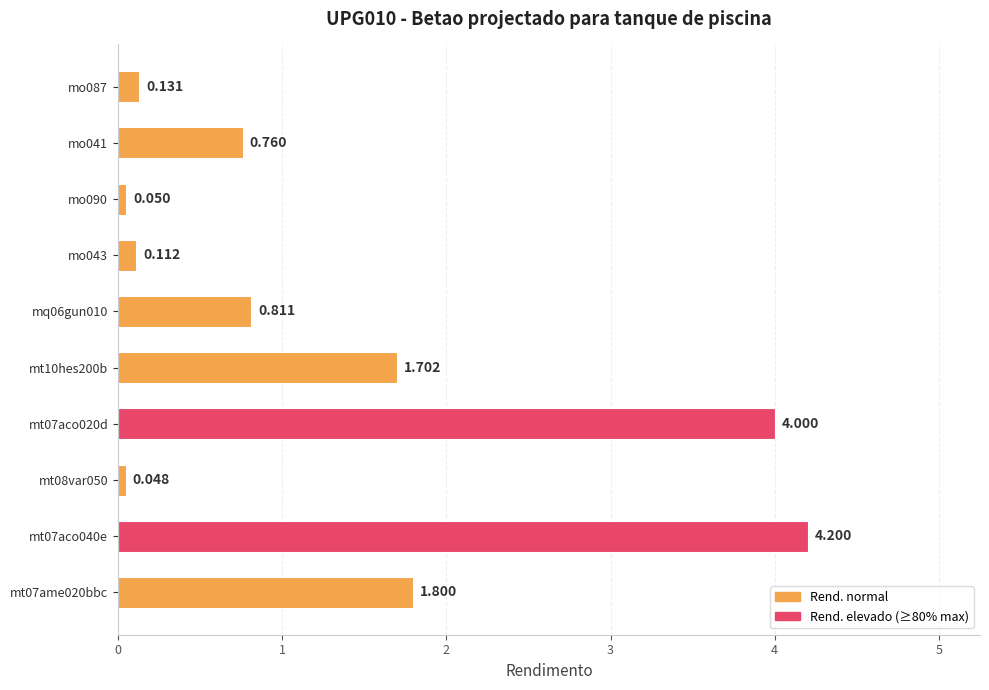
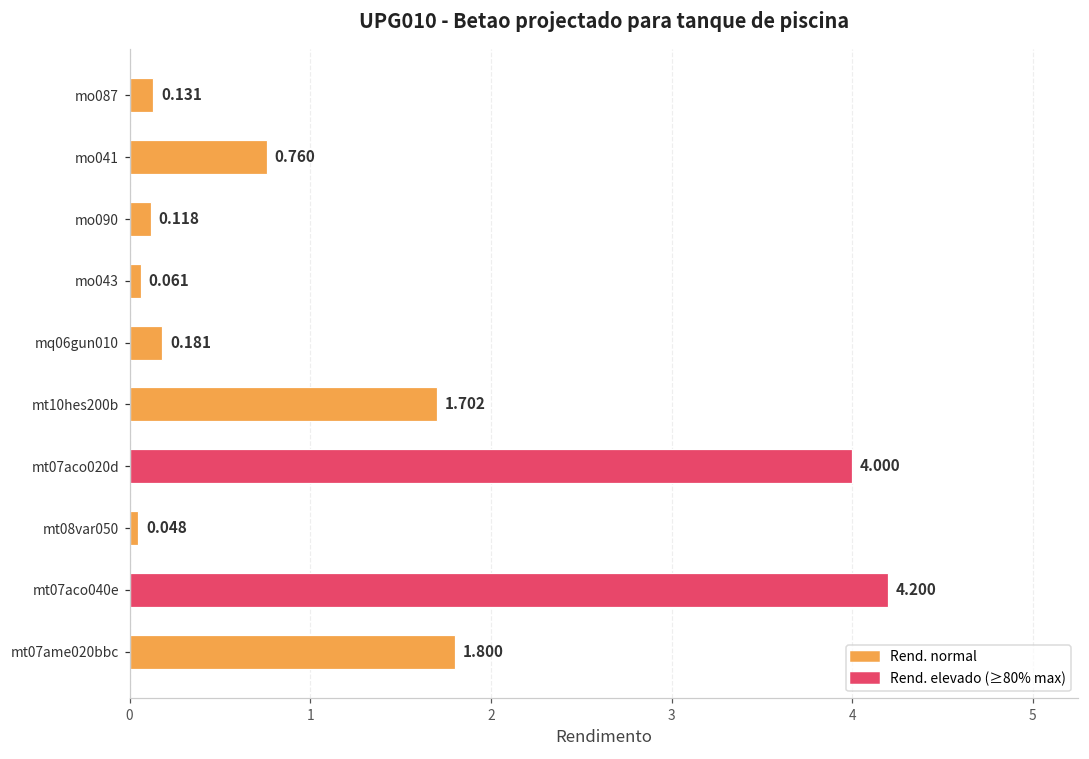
mo090: 0.050 -> 0.118
mo043: 0.112 -> 0.061
mq06gun010: 0.811 -> 0.181
